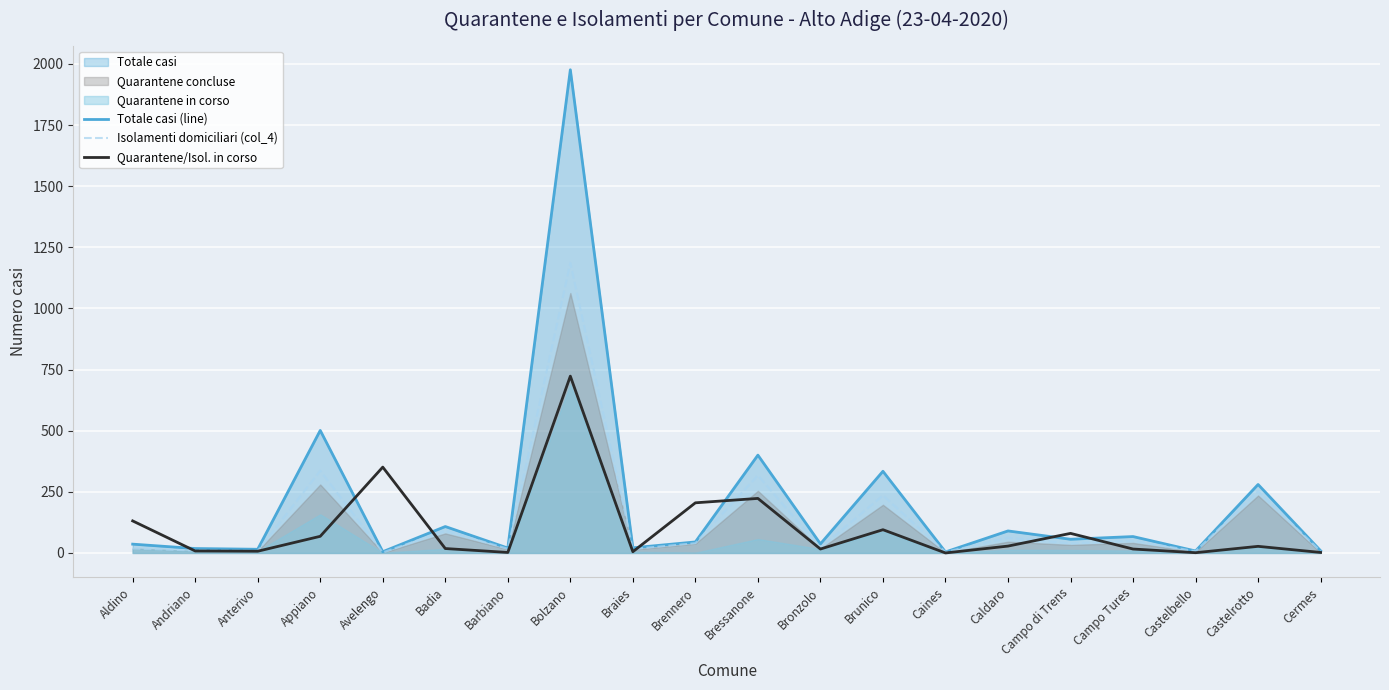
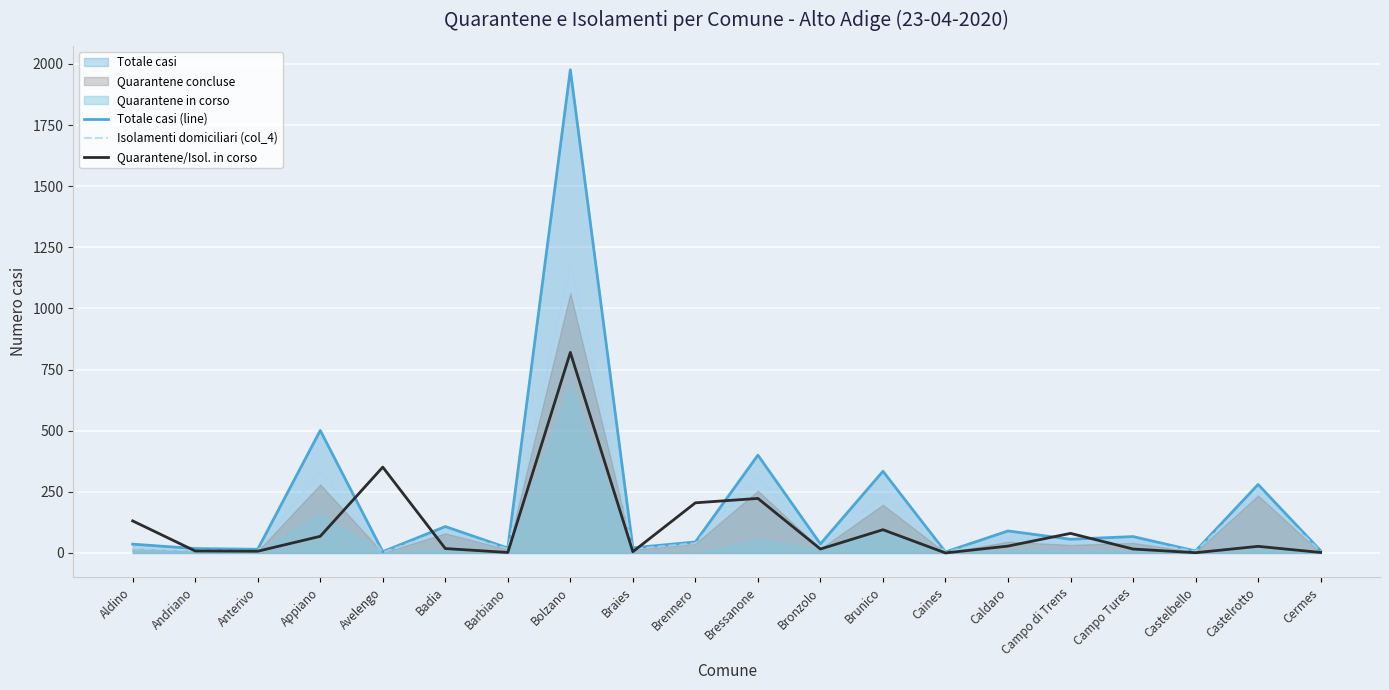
Quarantene/Isol. in corso, Bolzano: 720 -> 820
